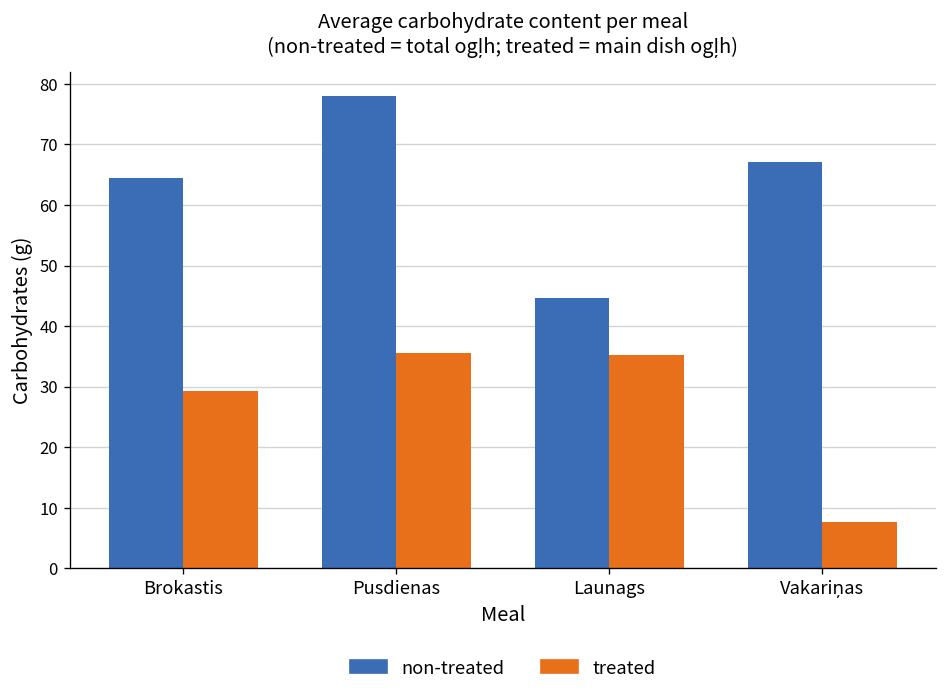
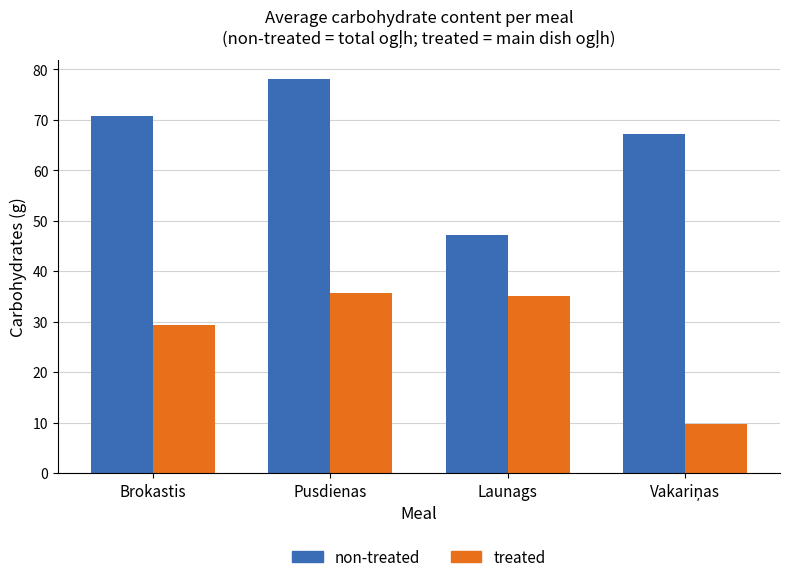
non-treated, Brokastis: 65 -> 71
non-treated, Launags: 45 -> 47
treated, Vakariņas: 8 -> 10
